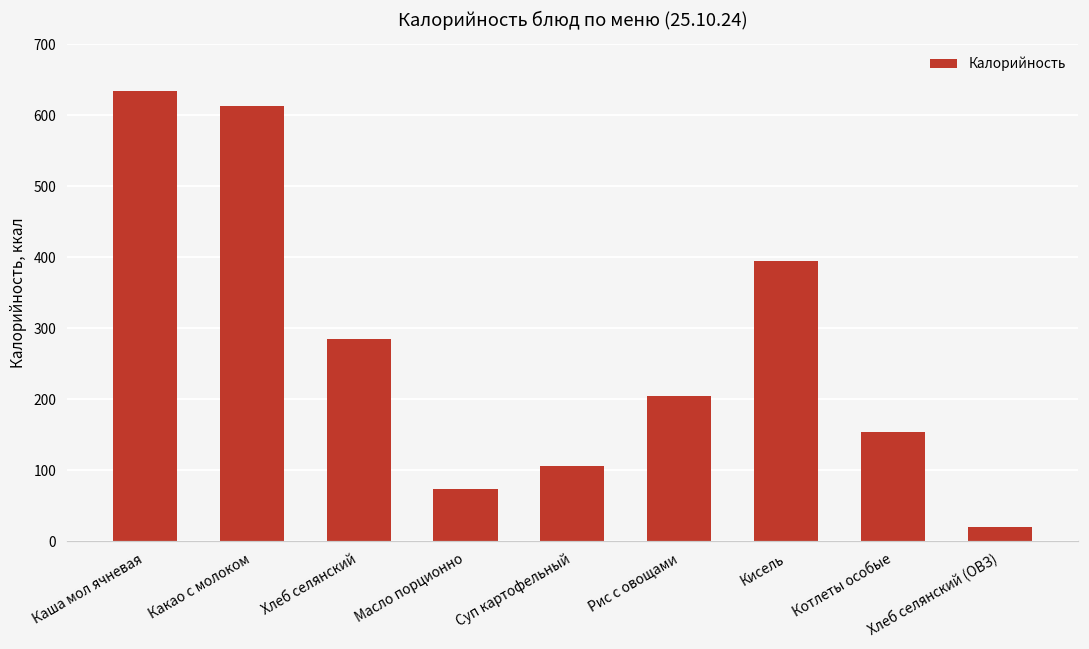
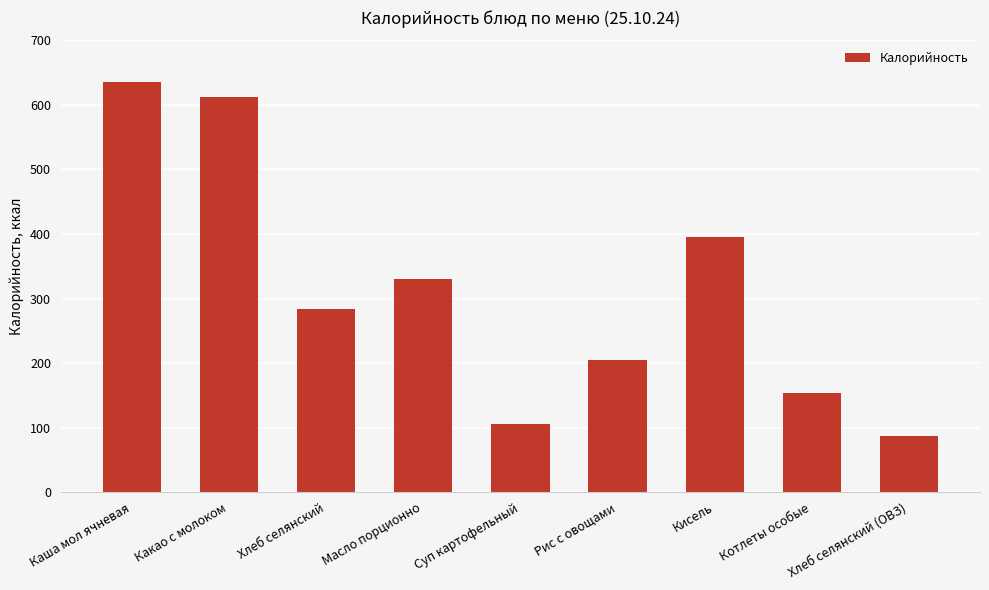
Масло порционно: 70 -> 330
Хлеб селянский (ОВЗ): 20 -> 90
